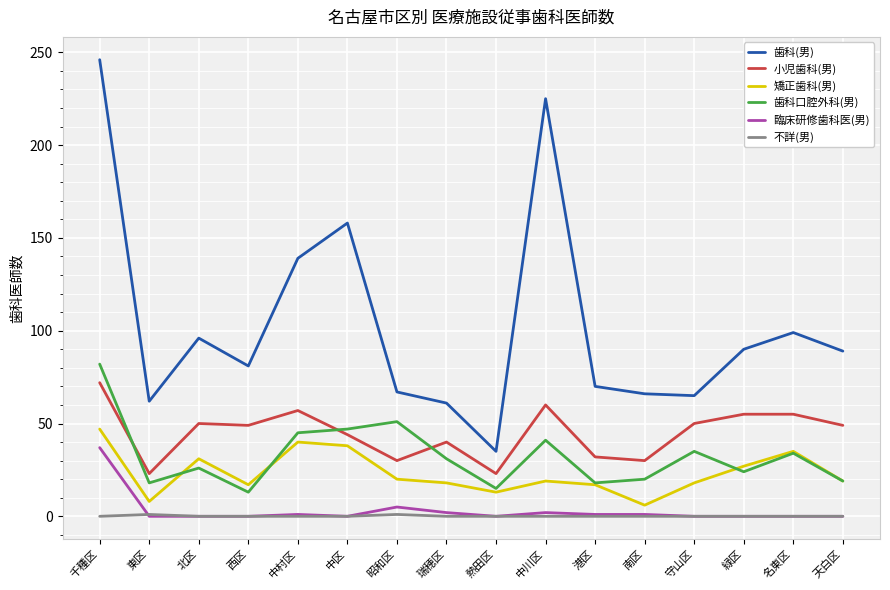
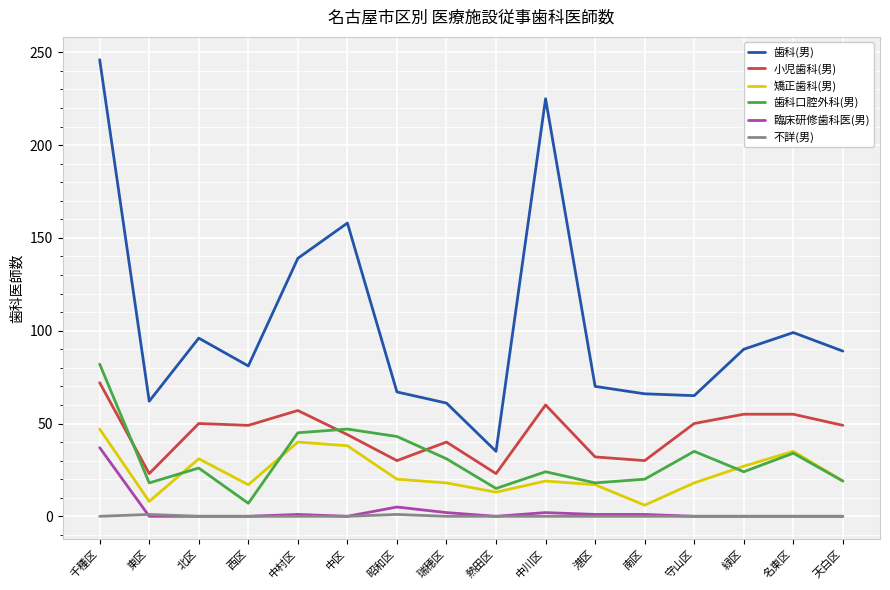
歯科口腔外科(男), 西区: 13 -> 7
歯科口腔外科(男), 昭和区: 51 -> 43
歯科口腔外科(男), 中川区: 41 -> 24
